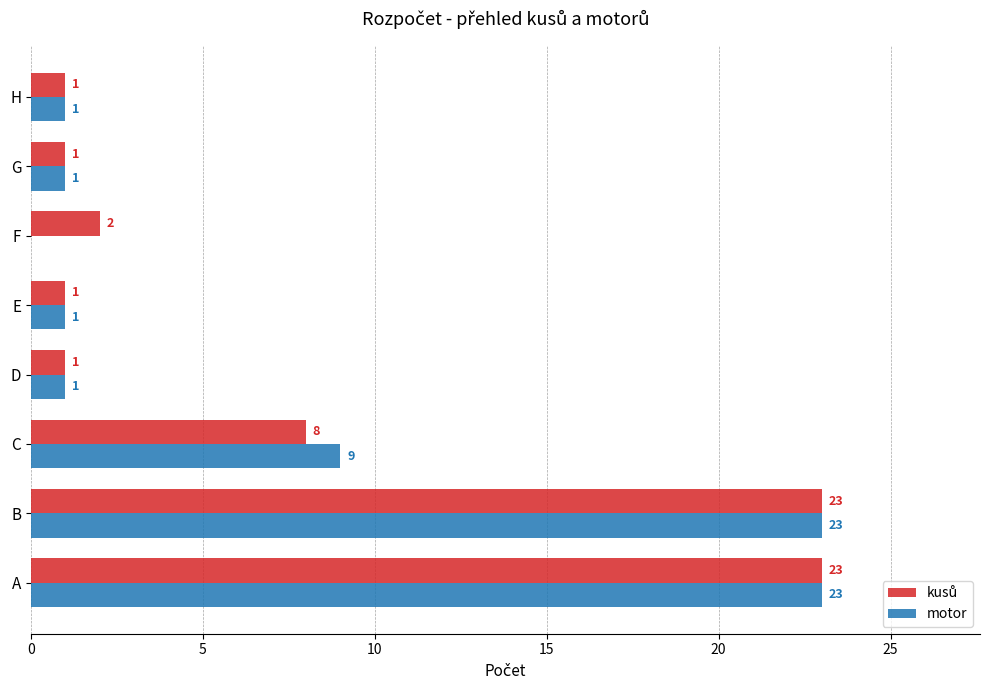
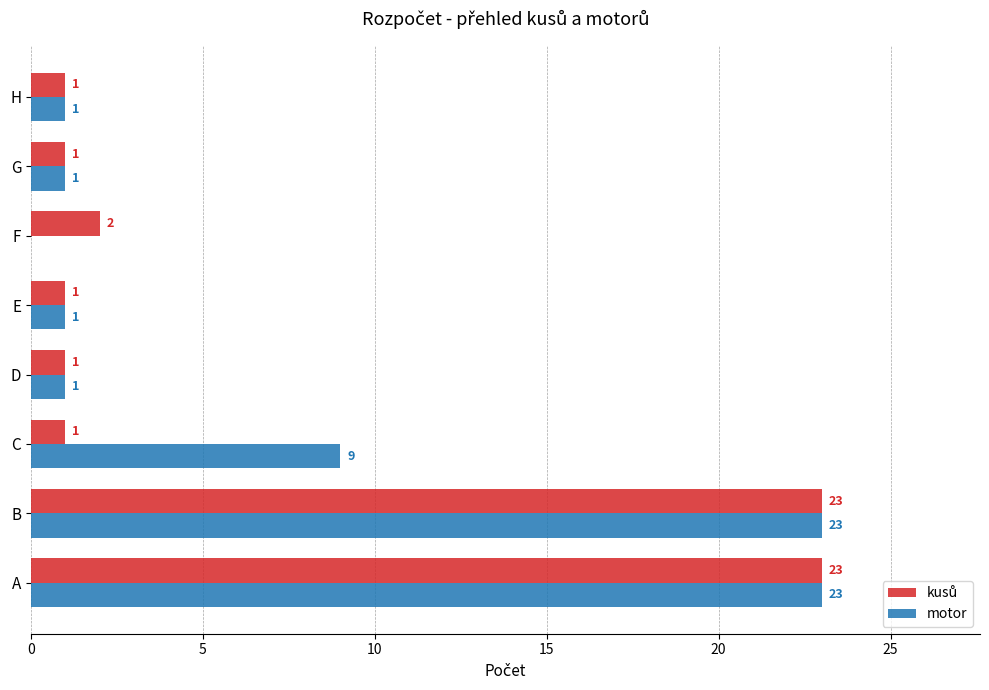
kusů, C: 8 -> 1
